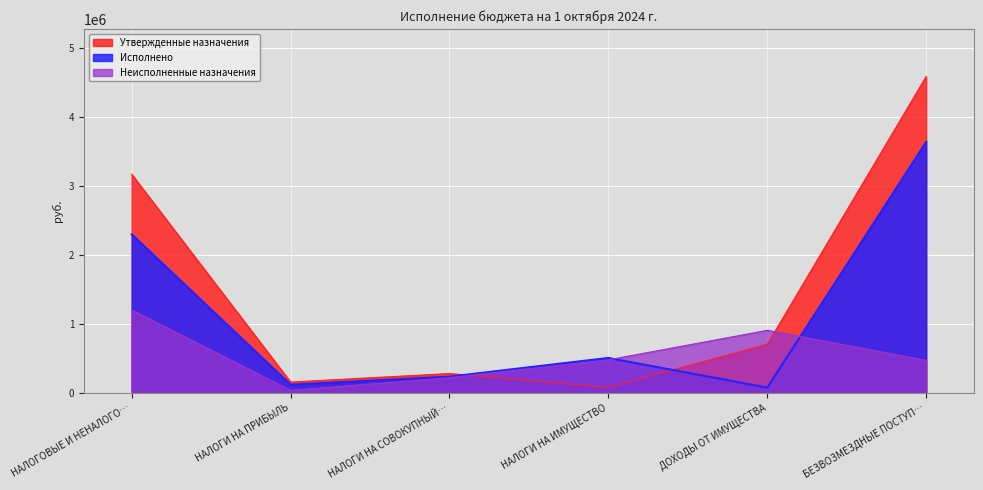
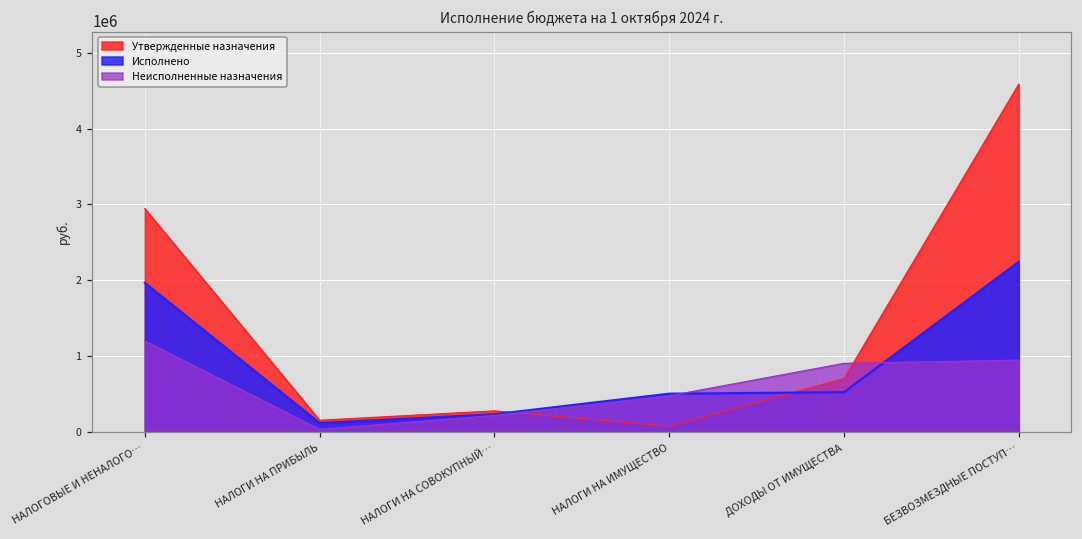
Утвержденные назначения, НАЛОГОВЫЕ И НЕНАЛОГО…: 3200000 -> 2900000
Исполнено, НАЛОГОВЫЕ И НЕНАЛОГО…: 2300000 -> 2000000
Исполнено, ДОХОДЫ ОТ ИМУЩЕСТВА: 100000 -> 500000
Исполнено, БЕЗВОЗМЕЗДНЫЕ ПОСТУП…: 3600000 -> 2200000
Неисполненные назначения, БЕЗВОЗМЕЗДНЫЕ ПОСТУП…: 500000 -> 900000
